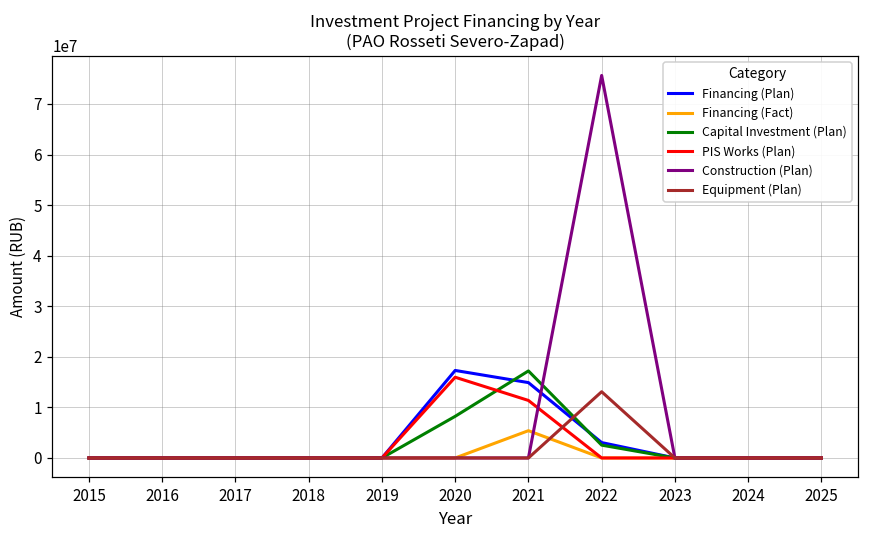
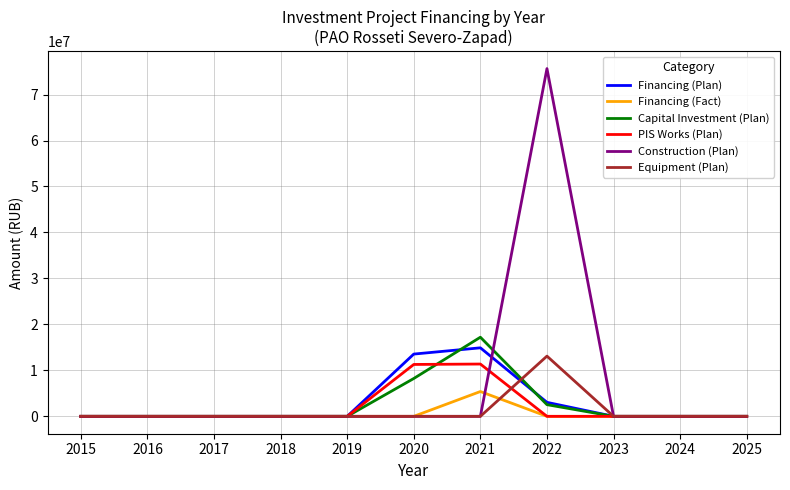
Financing (Plan), 2020: 17000000 -> 14000000
PIS Works (Plan), 2020: 16000000 -> 11000000
